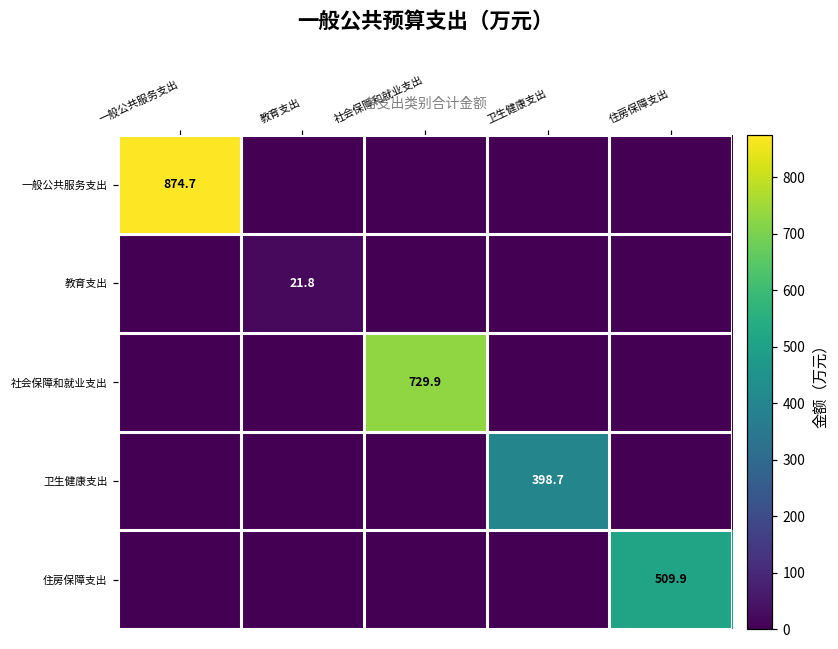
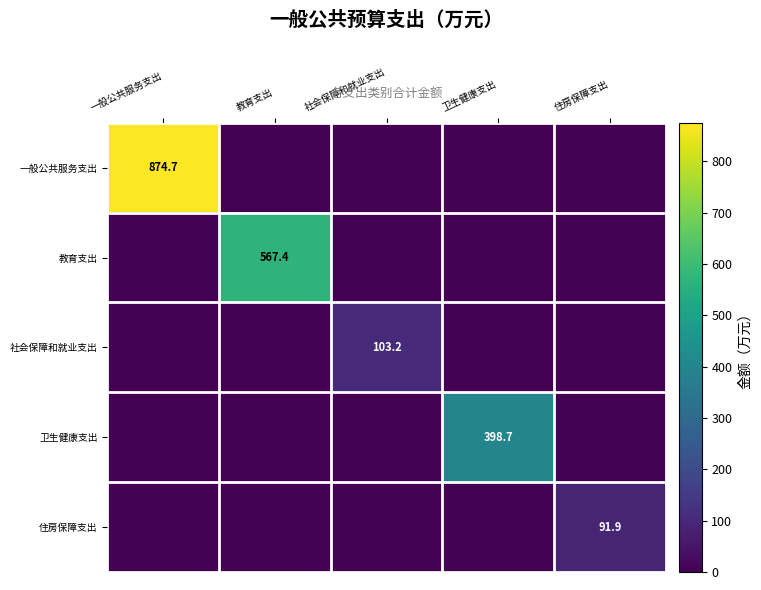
教育支出, 教育支出: 21.8 -> 567.4
社会保障和就业支出, 社会保障和就业支出: 729.9 -> 103.2
住房保障支出, 住房保障支出: 509.9 -> 91.9
